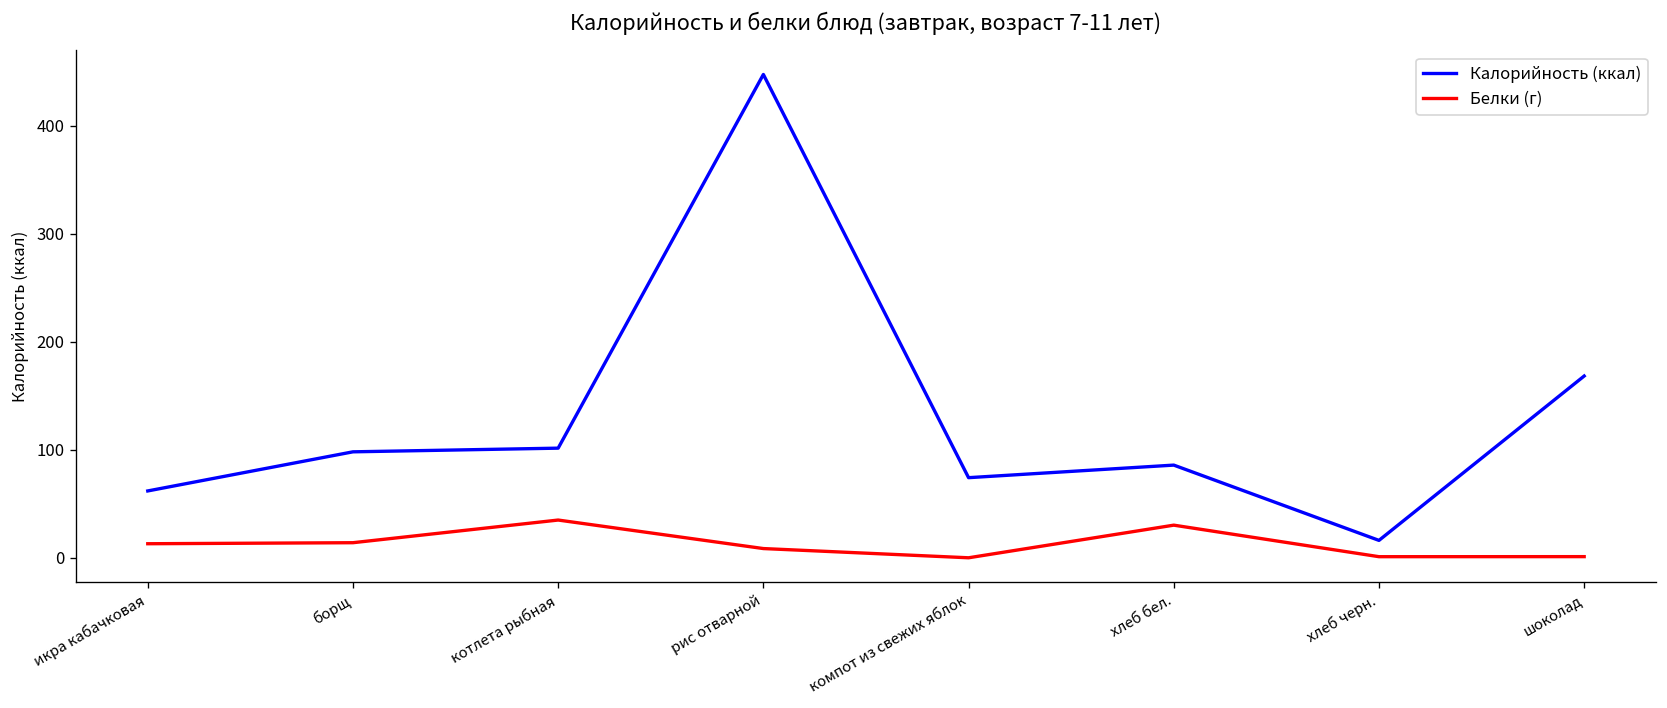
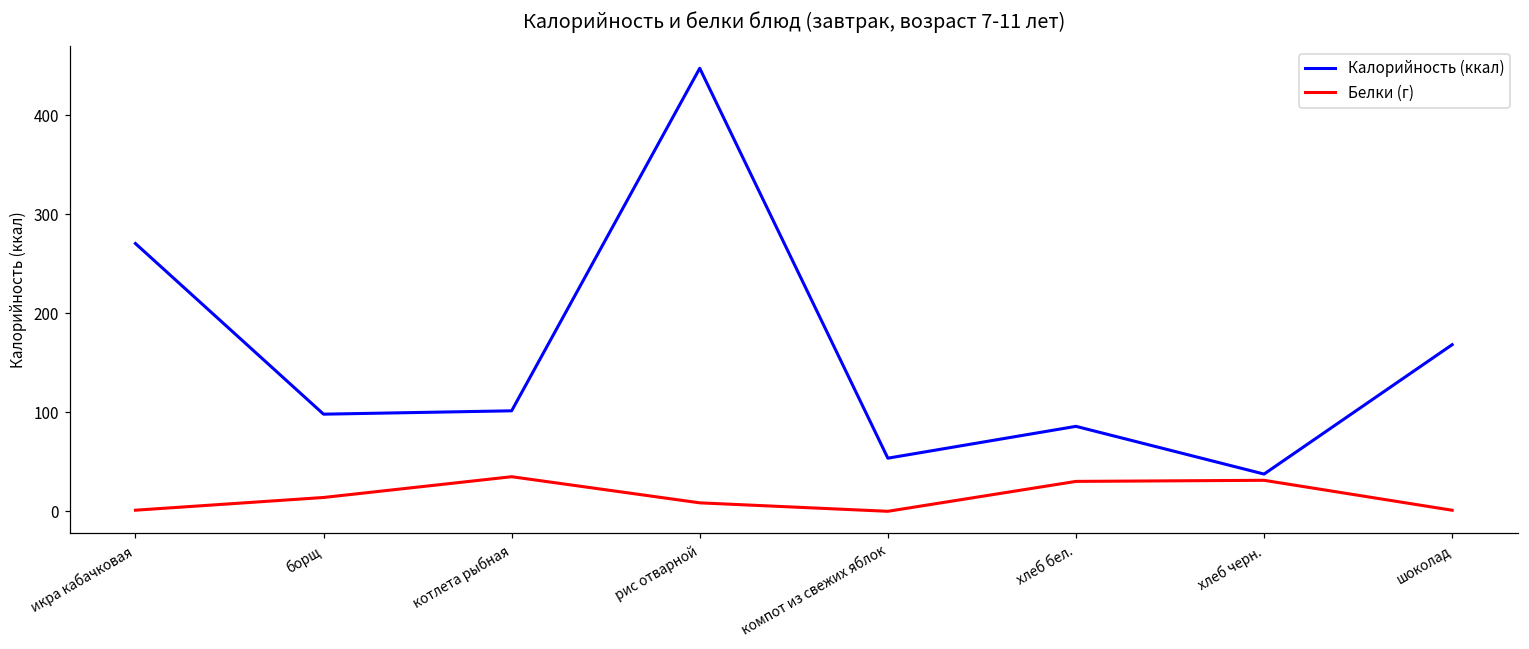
Калорийность (ккал), икра кабачковая: 60 -> 270
Белки (г), икра кабачковая: 10 -> 0
Калорийность (ккал), компот из свежих яблок: 70 -> 50
Калорийность (ккал), хлеб черн.: 20 -> 40
Белки (г), хлеб черн.: 0 -> 30
